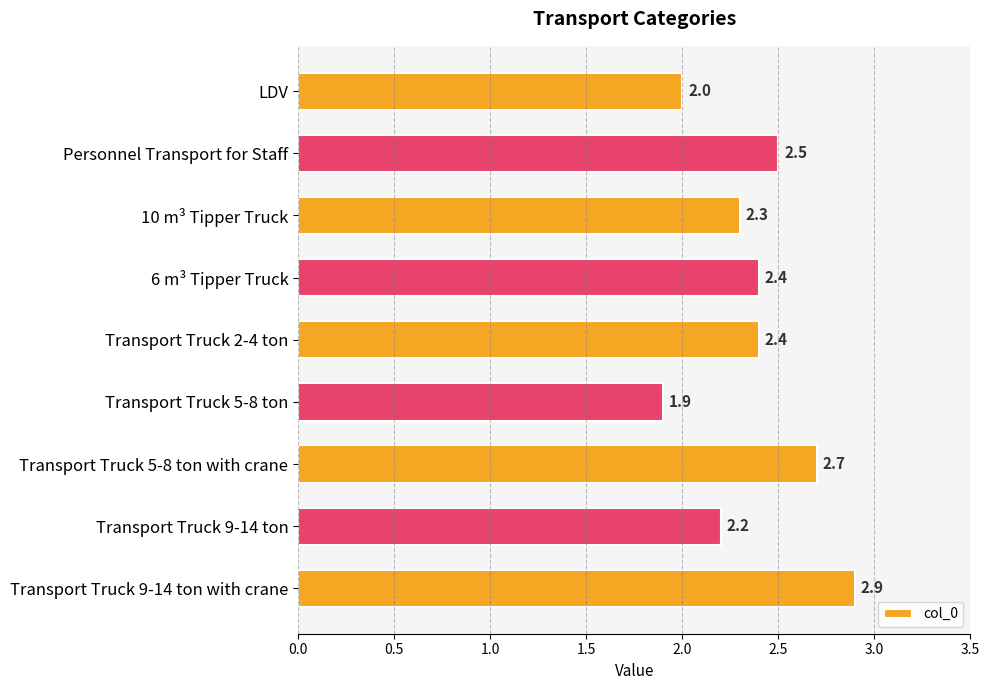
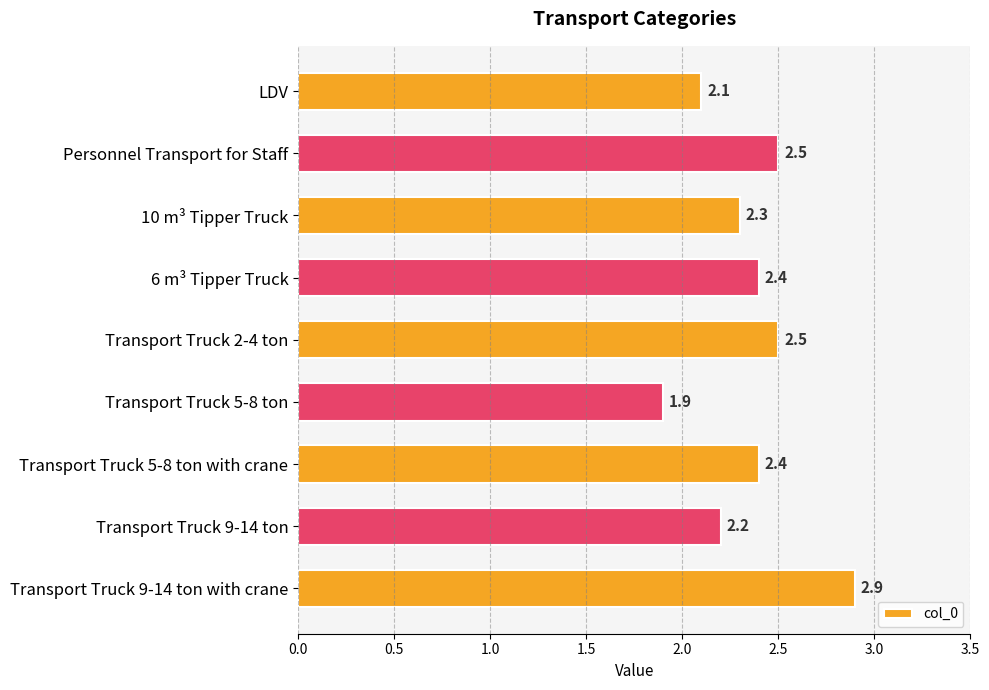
LDV: 2.0 -> 2.1
Transport Truck 2-4 ton: 2.4 -> 2.5
Transport Truck 5-8 ton with crane: 2.7 -> 2.4
